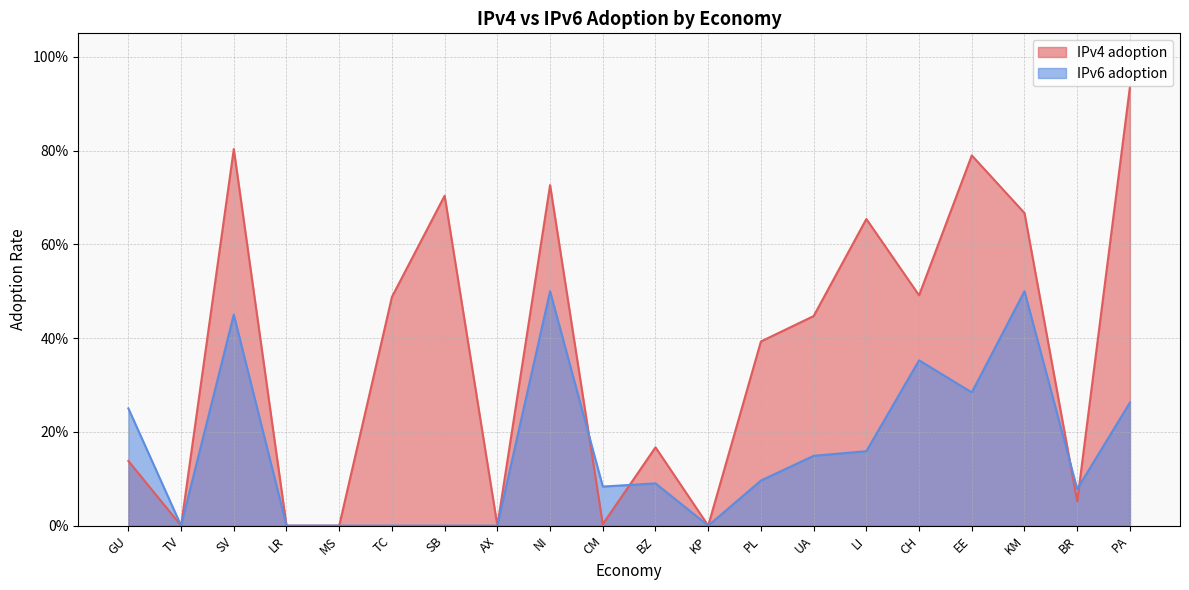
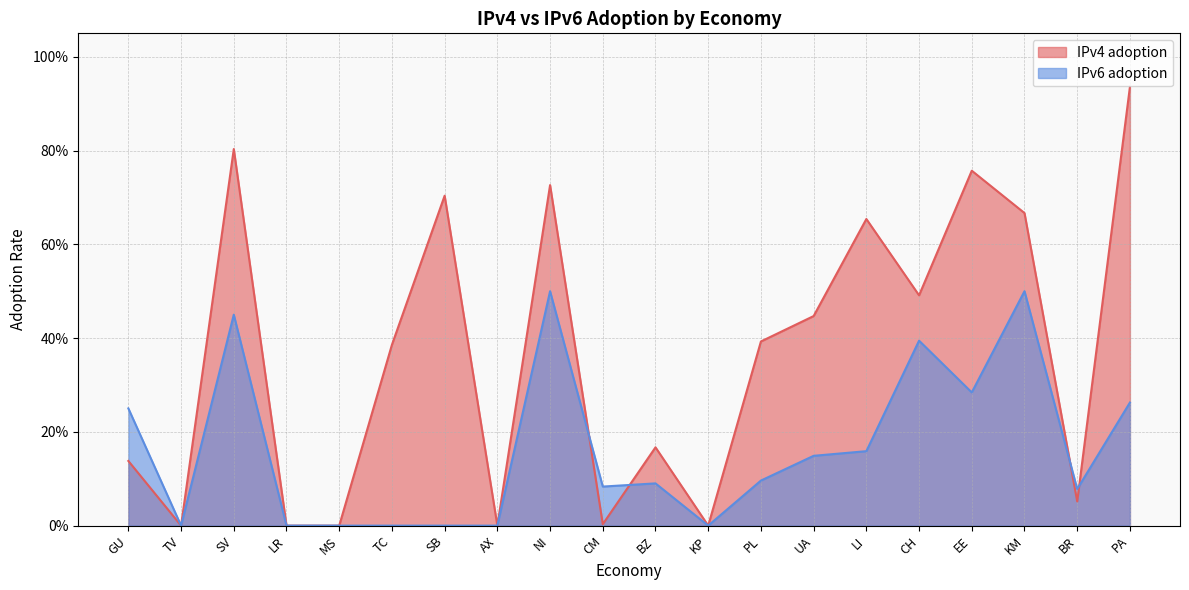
IPv4 adoption, TC: 49% -> 39%
IPv6 adoption, CH: 35% -> 39%
IPv4 adoption, EE: 79% -> 76%
